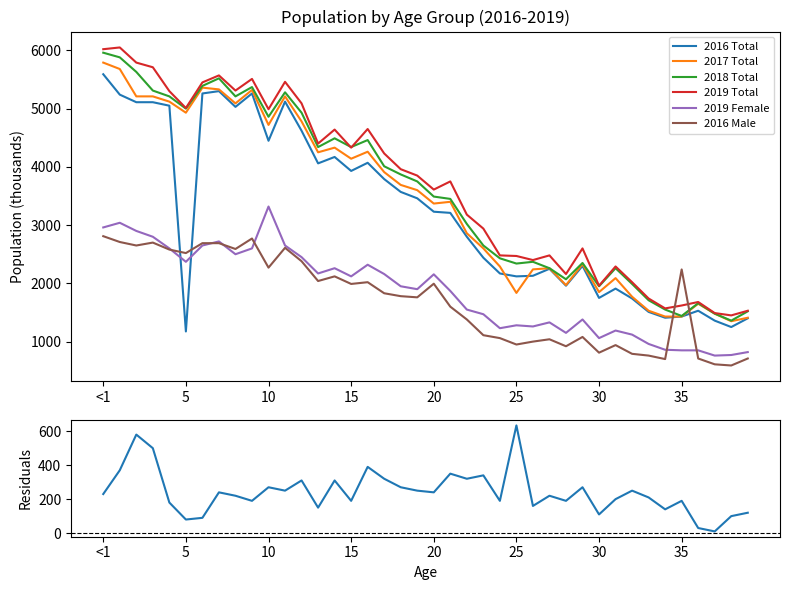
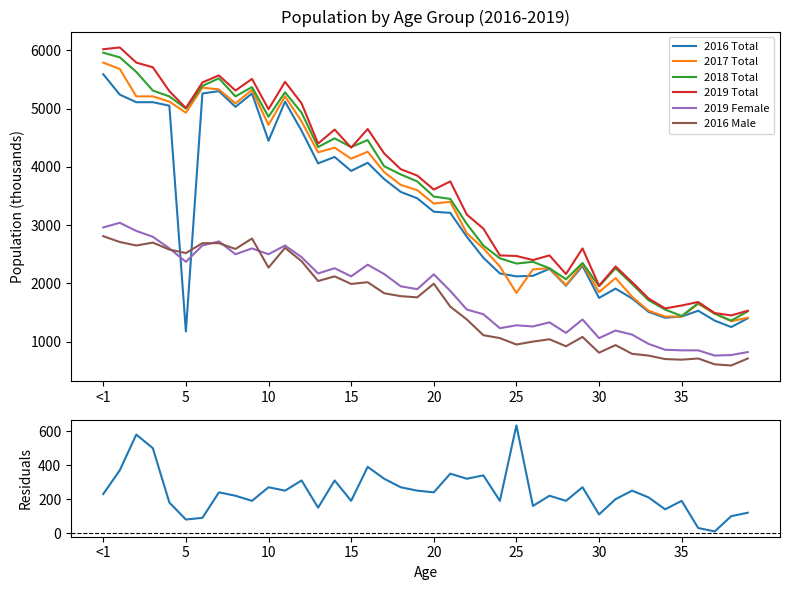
Population by Age Group (2016-2019), 2019 Female, 10: 3300 -> 2500
Population by Age Group (2016-2019), 2016 Male, 35: 2200 -> 700
